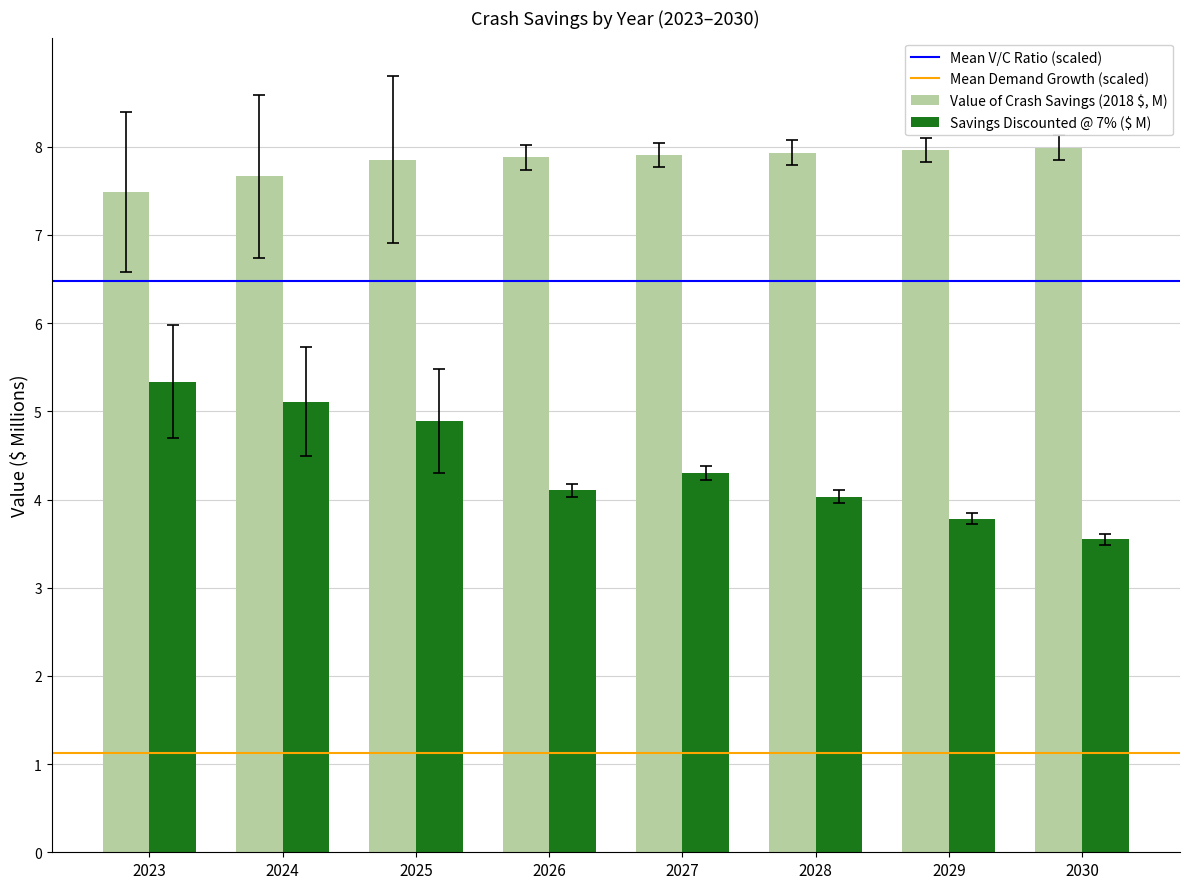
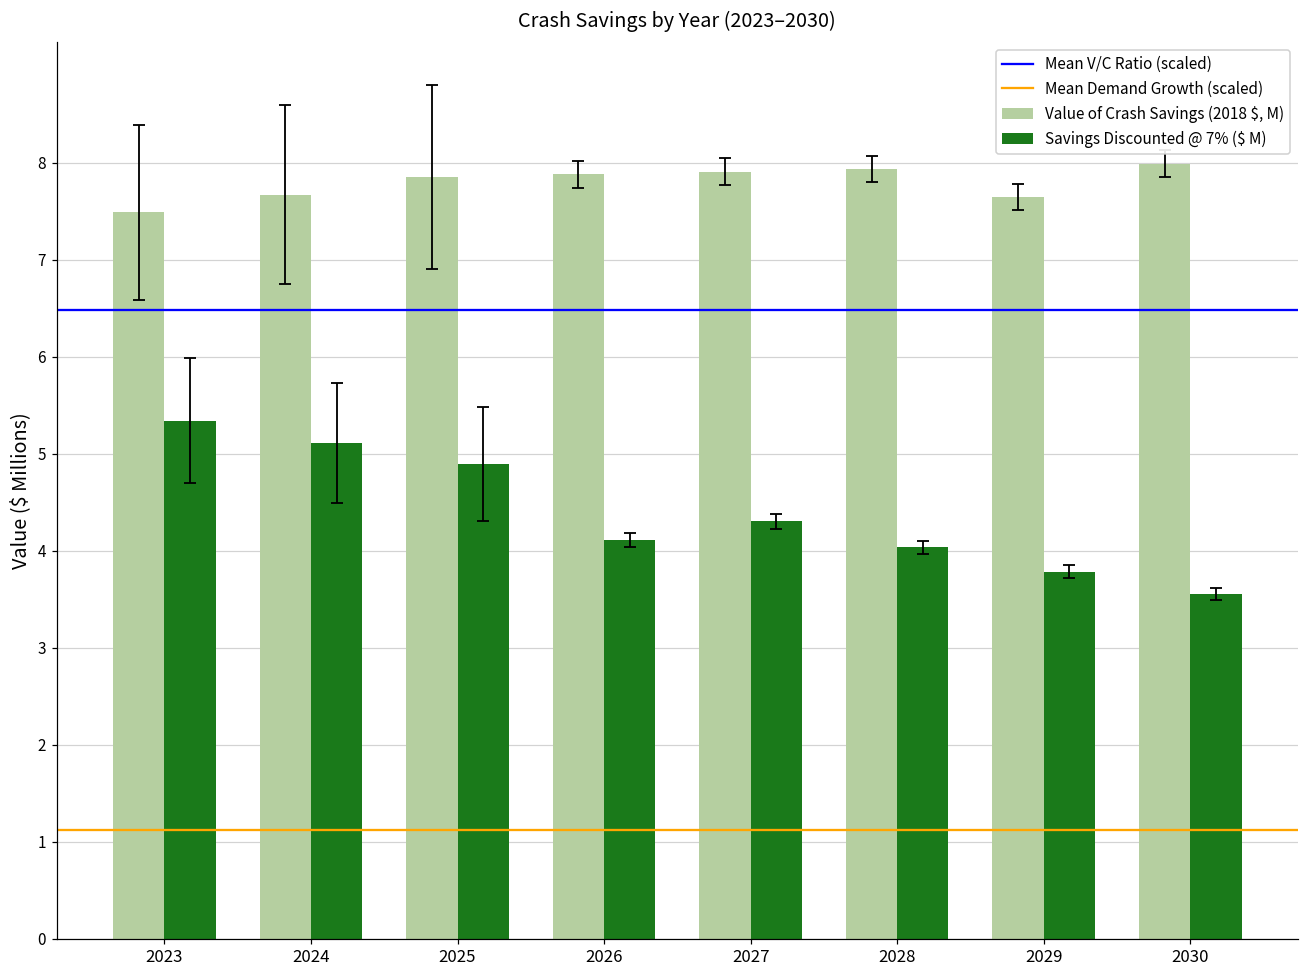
Value of Crash Savings (2018 $, M), 2029: 8.0 -> 7.6
